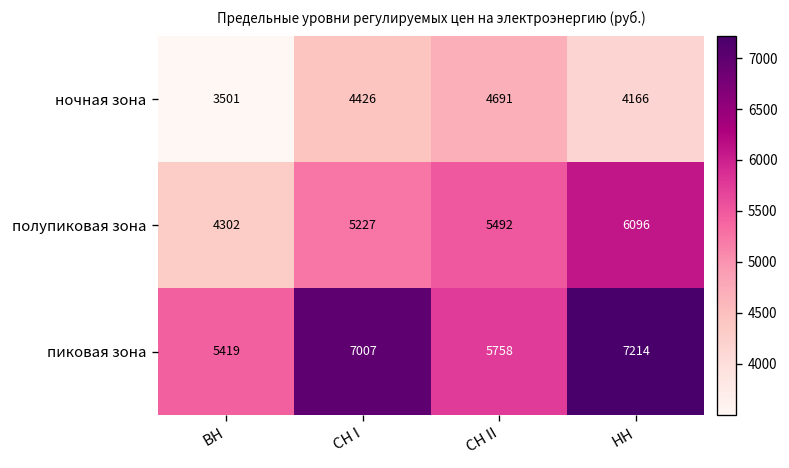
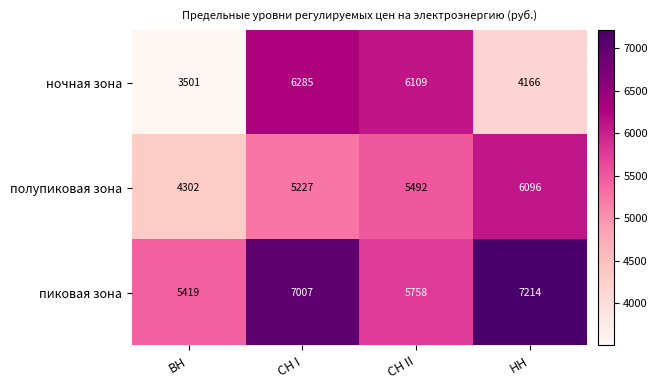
ночная зона, СН I: 4426 -> 6285
ночная зона, СН II: 4691 -> 6109
